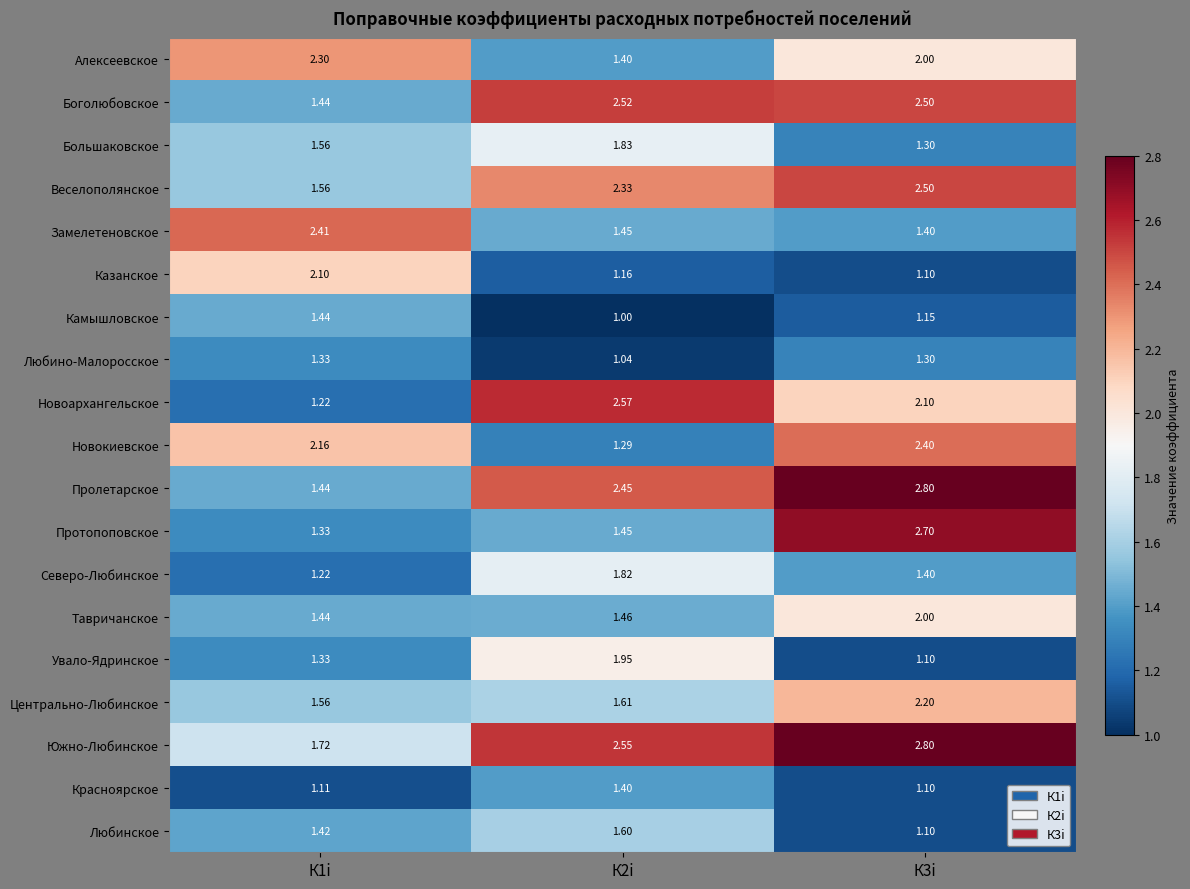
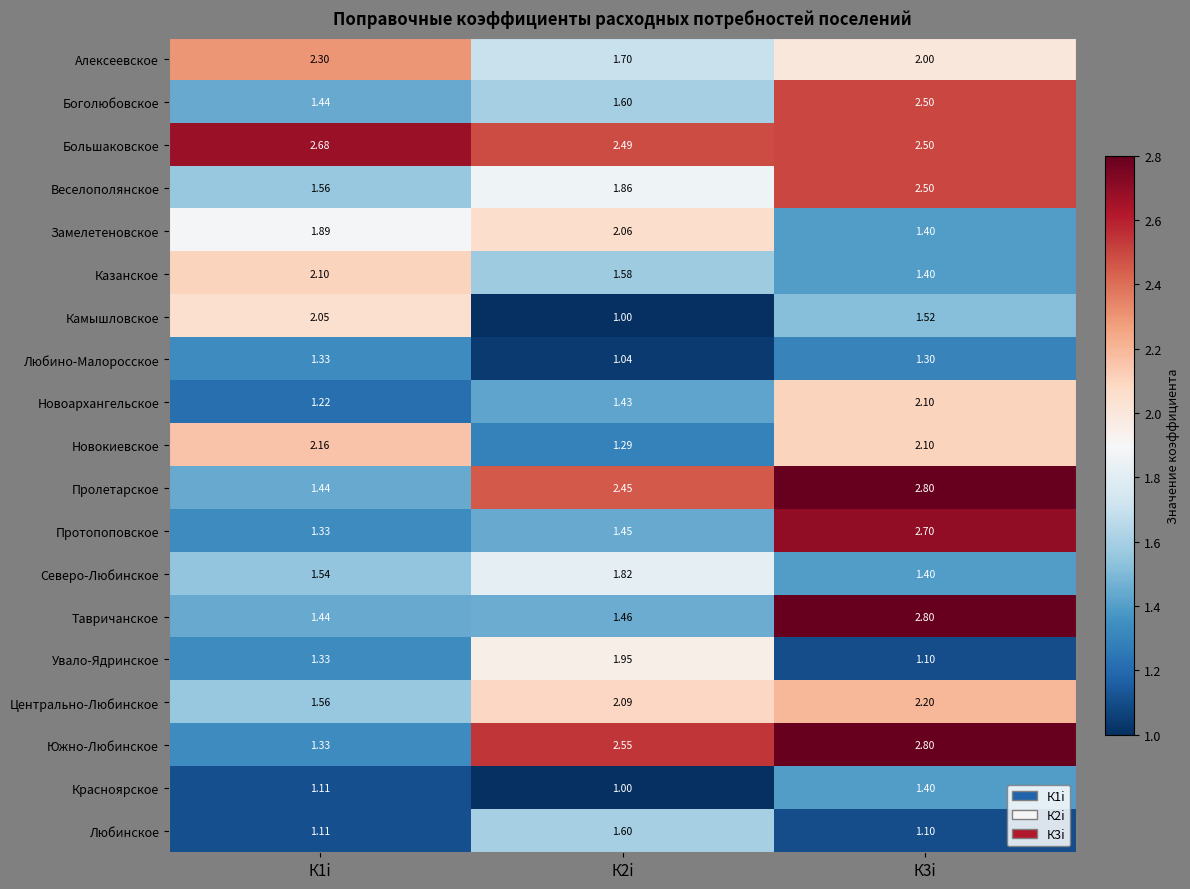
Алексеевское, К2i: 1.40 -> 1.70
Боголюбовское, К2i: 2.52 -> 1.60
Большаковское, К1i: 1.56 -> 2.68
Большаковское, К2i: 1.83 -> 2.49
Большаковское, К3i: 1.30 -> 2.50
Веселополянское, К2i: 2.33 -> 1.86
Замелетеновское, К1i: 2.41 -> 1.89
Замелетеновское, К2i: 1.45 -> 2.06
Казанское, К2i: 1.16 -> 1.58
Казанское, К3i: 1.10 -> 1.40
Камышловское, К1i: 1.44 -> 2.05
Камышловское, К3i: 1.15 -> 1.52
Новоархангельское, К2i: 2.57 -> 1.43
Новокиевское, К3i: 2.40 -> 2.10
Северо-Любинское, К1i: 1.22 -> 1.54
Тавричанское, К3i: 2.00 -> 2.80
Центрально-Любинское, К2i: 1.61 -> 2.09
Южно-Любинское, К1i: 1.72 -> 1.33
Красноярское, К2i: 1.40 -> 1.00
Красноярское, К3i: 1.10 -> 1.40
Любинское, К1i: 1.42 -> 1.11
